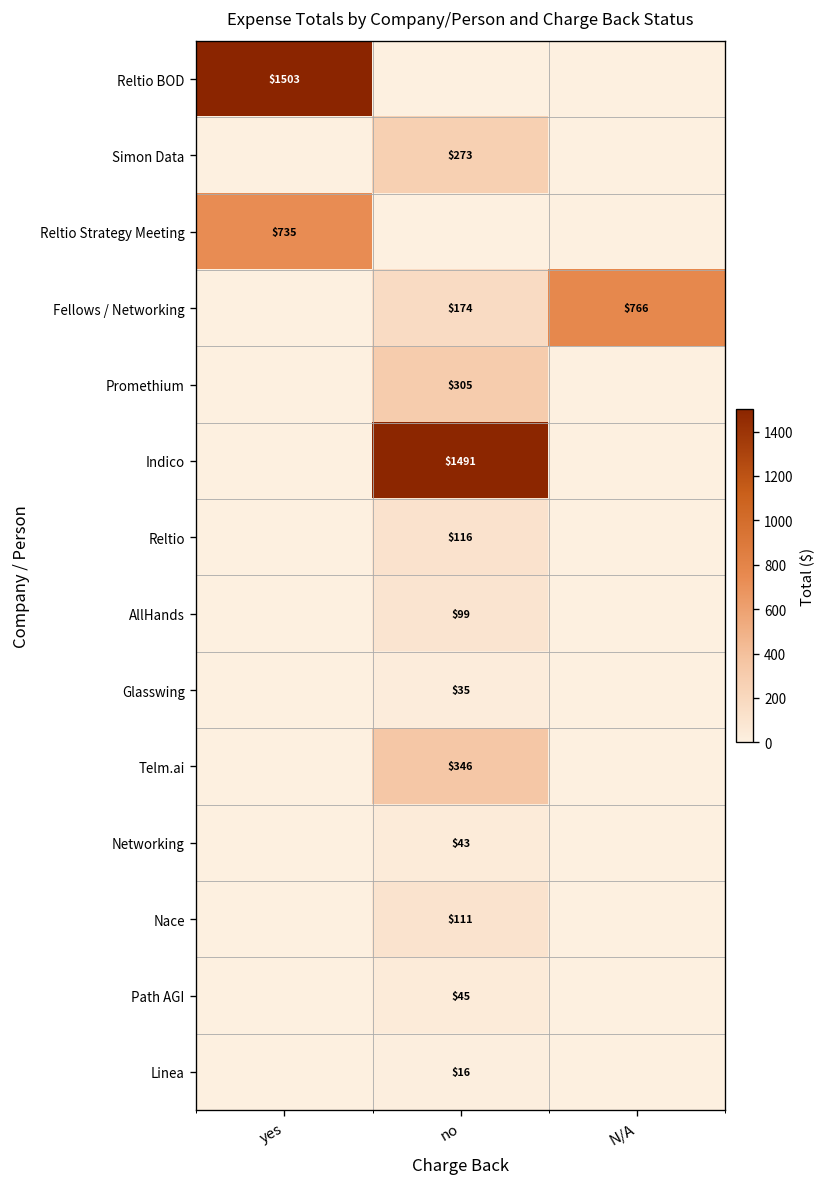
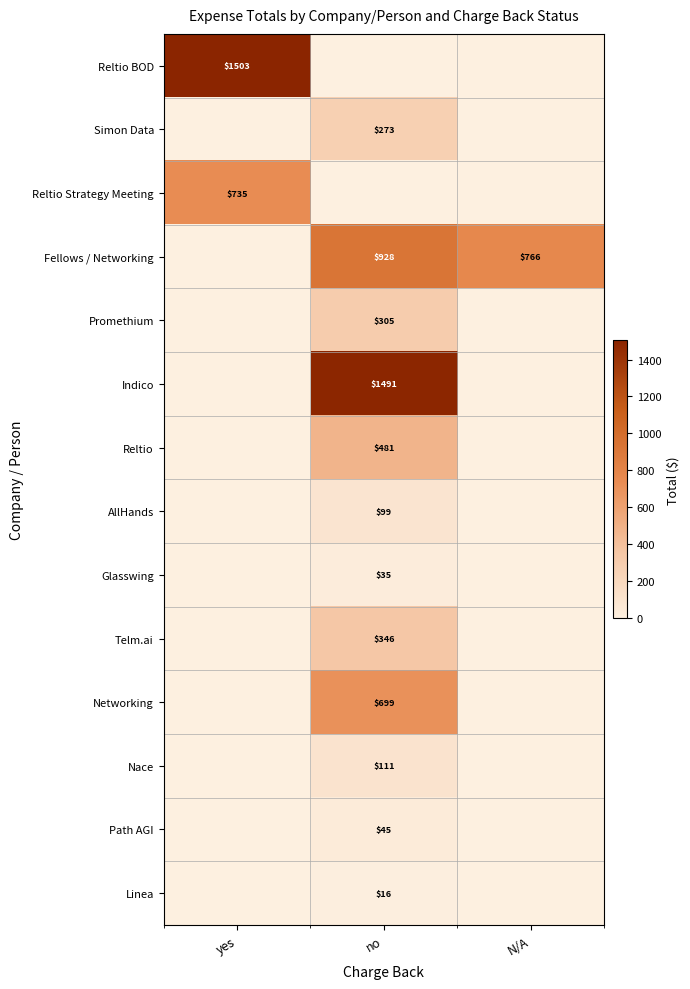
Fellows / Networking, no: $174 -> $928
Reltio, no: $116 -> $481
Networking, no: $43 -> $699
